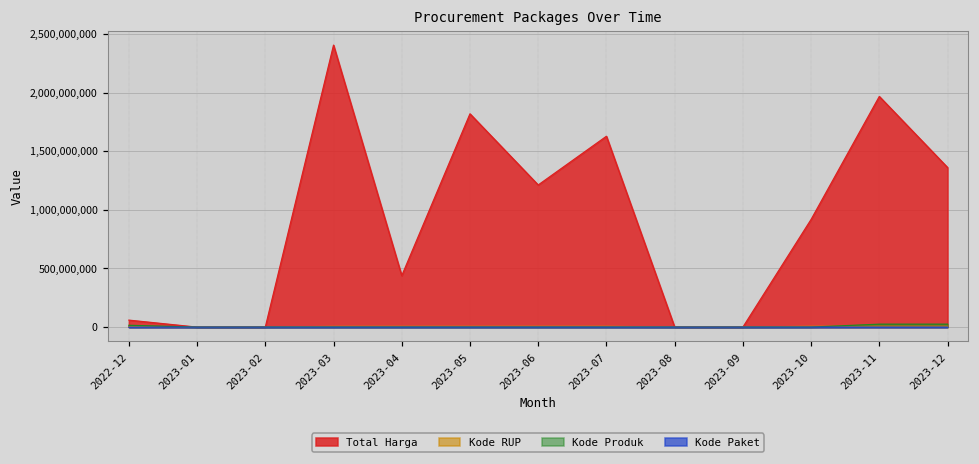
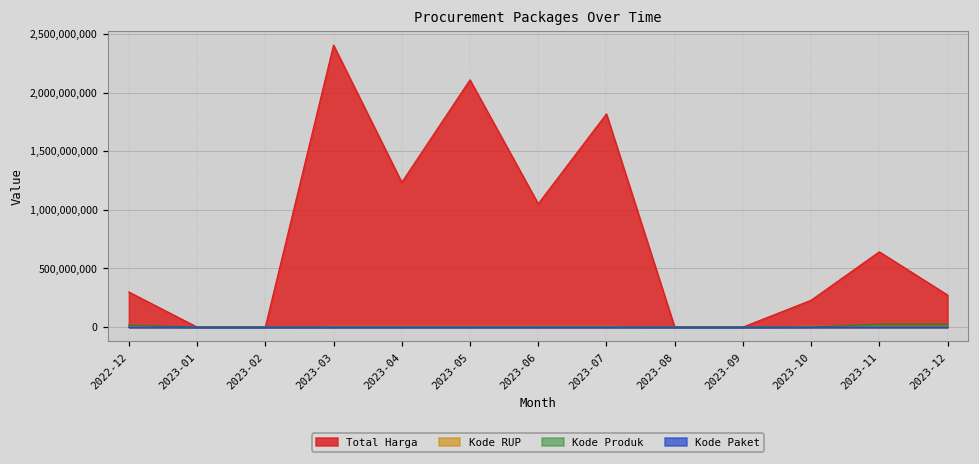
Total Harga, 2022-12: 60,000,000 -> 300,000,000
Total Harga, 2023-04: 440,000,000 -> 1,230,000,000
Total Harga, 2023-05: 1,820,000,000 -> 2,110,000,000
Total Harga, 2023-06: 1,210,000,000 -> 1,050,000,000
Total Harga, 2023-07: 1,630,000,000 -> 1,820,000,000
Total Harga, 2023-10: 920,000,000 -> 230,000,000
Total Harga, 2023-11: 1,970,000,000 -> 640,000,000
Total Harga, 2023-12: 1,360,000,000 -> 270,000,000
